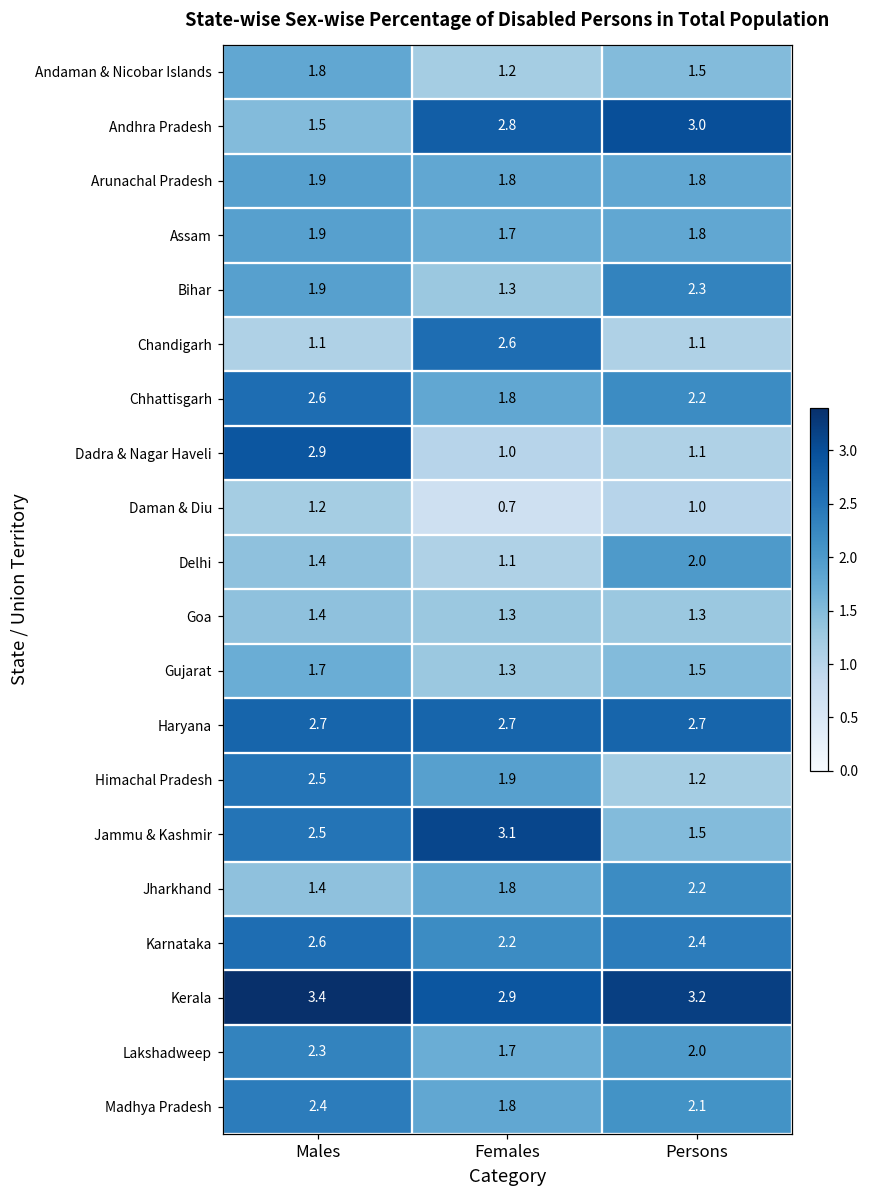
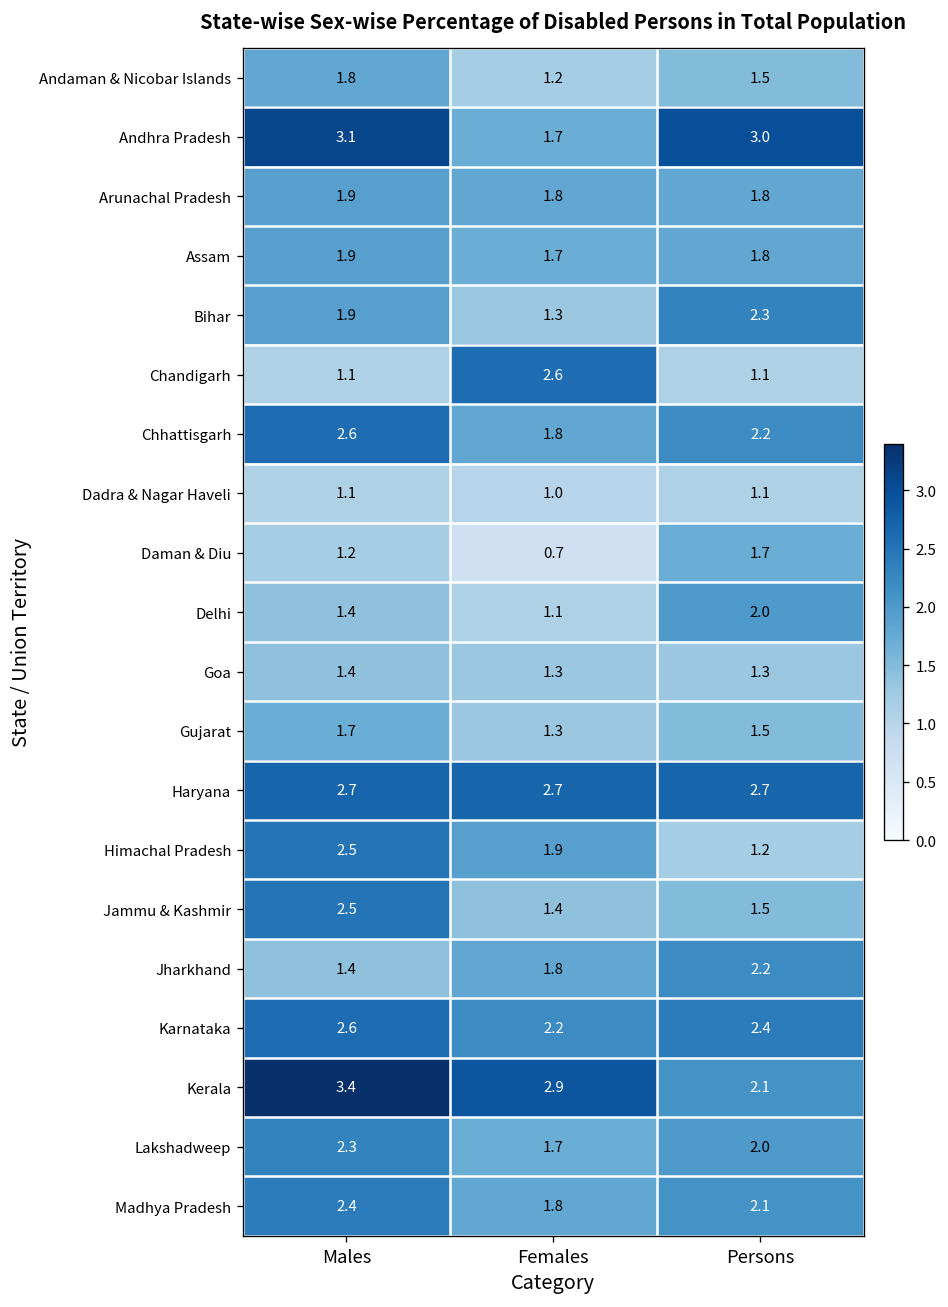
Andhra Pradesh, Males: 1.5 -> 3.1
Andhra Pradesh, Females: 2.8 -> 1.7
Dadra & Nagar Haveli, Males: 2.9 -> 1.1
Daman & Diu, Persons: 1.0 -> 1.7
Jammu & Kashmir, Females: 3.1 -> 1.4
Kerala, Persons: 3.2 -> 2.1
